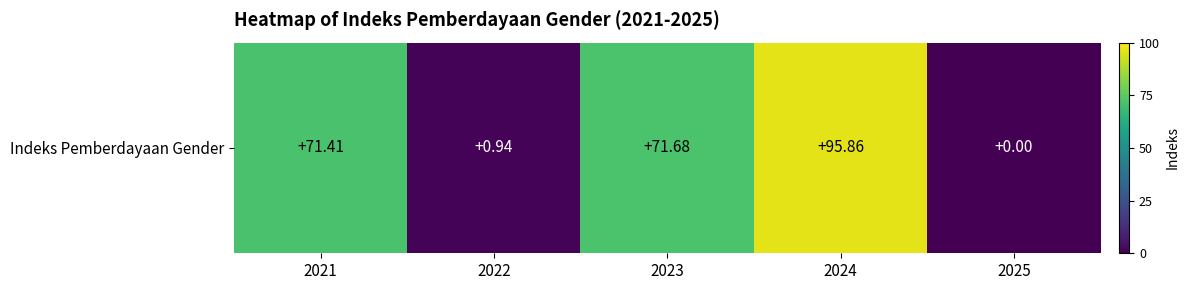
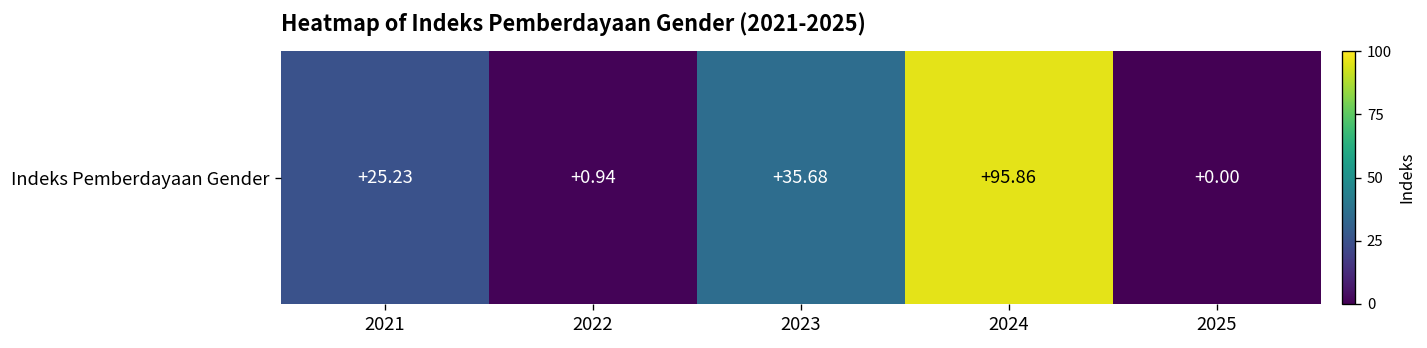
Indeks Pemberdayaan Gender, 2021: +71.41 -> +25.23
Indeks Pemberdayaan Gender, 2023: +71.68 -> +35.68
